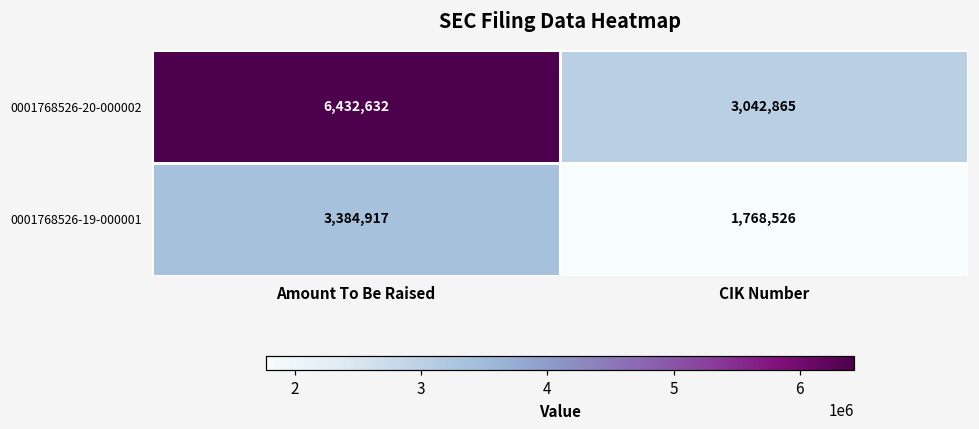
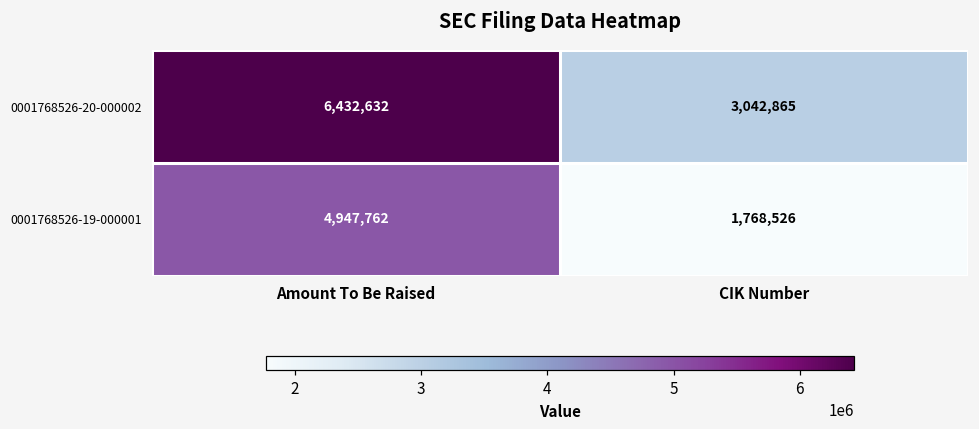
0001768526-19-000001, Amount To Be Raised: 3,384,917 -> 4,947,762
